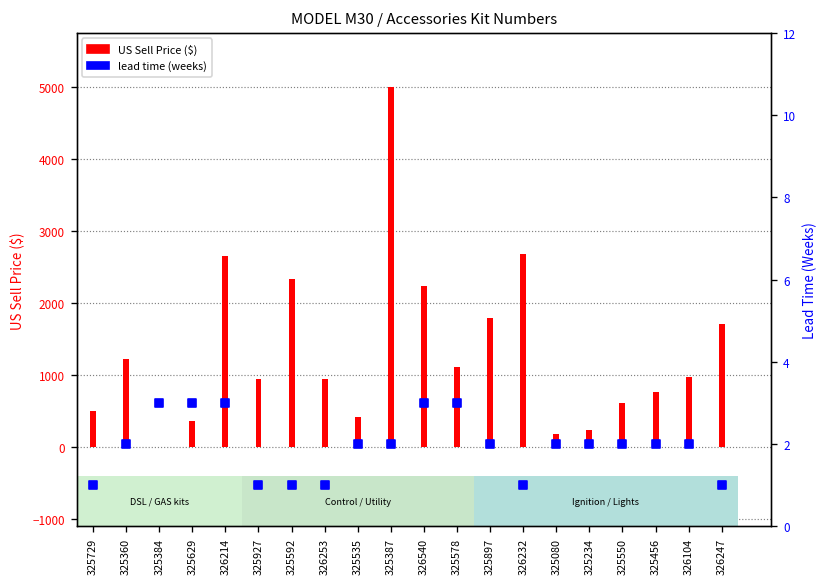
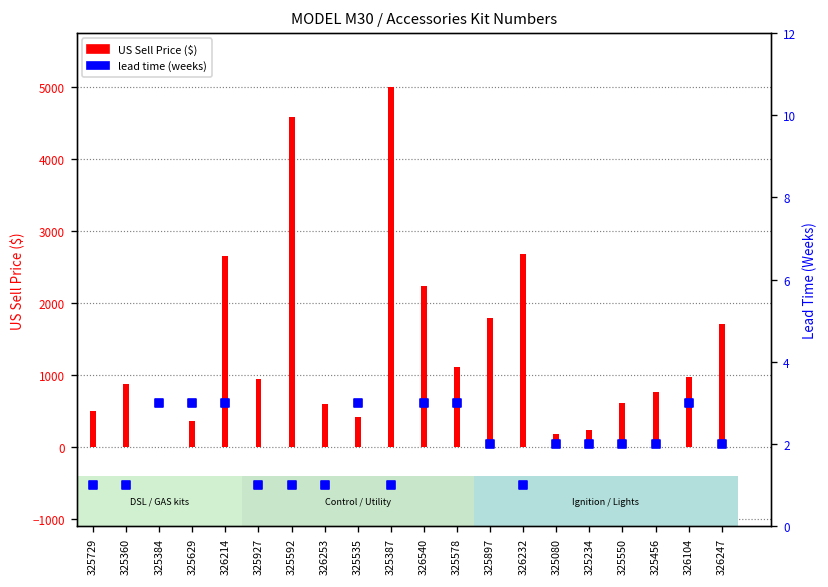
US Sell Price ($), 325360: 1200 -> 900
US Sell Price ($), 325592: 2300 -> 4600
US Sell Price ($), 326253: 900 -> 600
lead time (weeks), 325360: 2 -> 1
lead time (weeks), 325535: 2 -> 3
lead time (weeks), 325387: 2 -> 1
lead time (weeks), 326104: 2 -> 3
lead time (weeks), 326247: 1 -> 2
